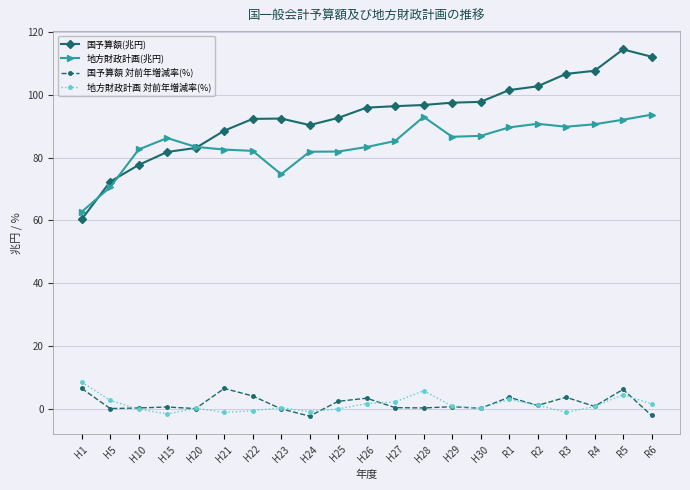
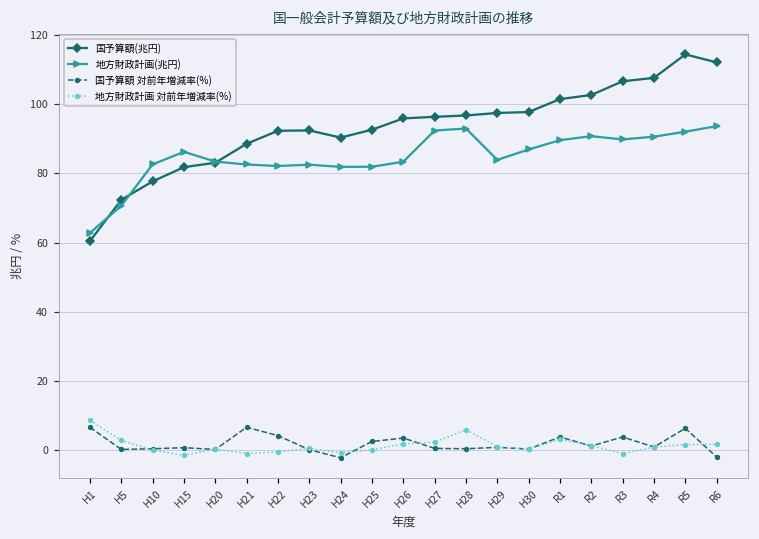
地方財政計画(兆円), H23: 75 -> 83
地方財政計画(兆円), H27: 85 -> 92
地方財政計画(兆円), H29: 87 -> 84
地方財政計画 対前年増減率(%), R5: 5 -> 2
